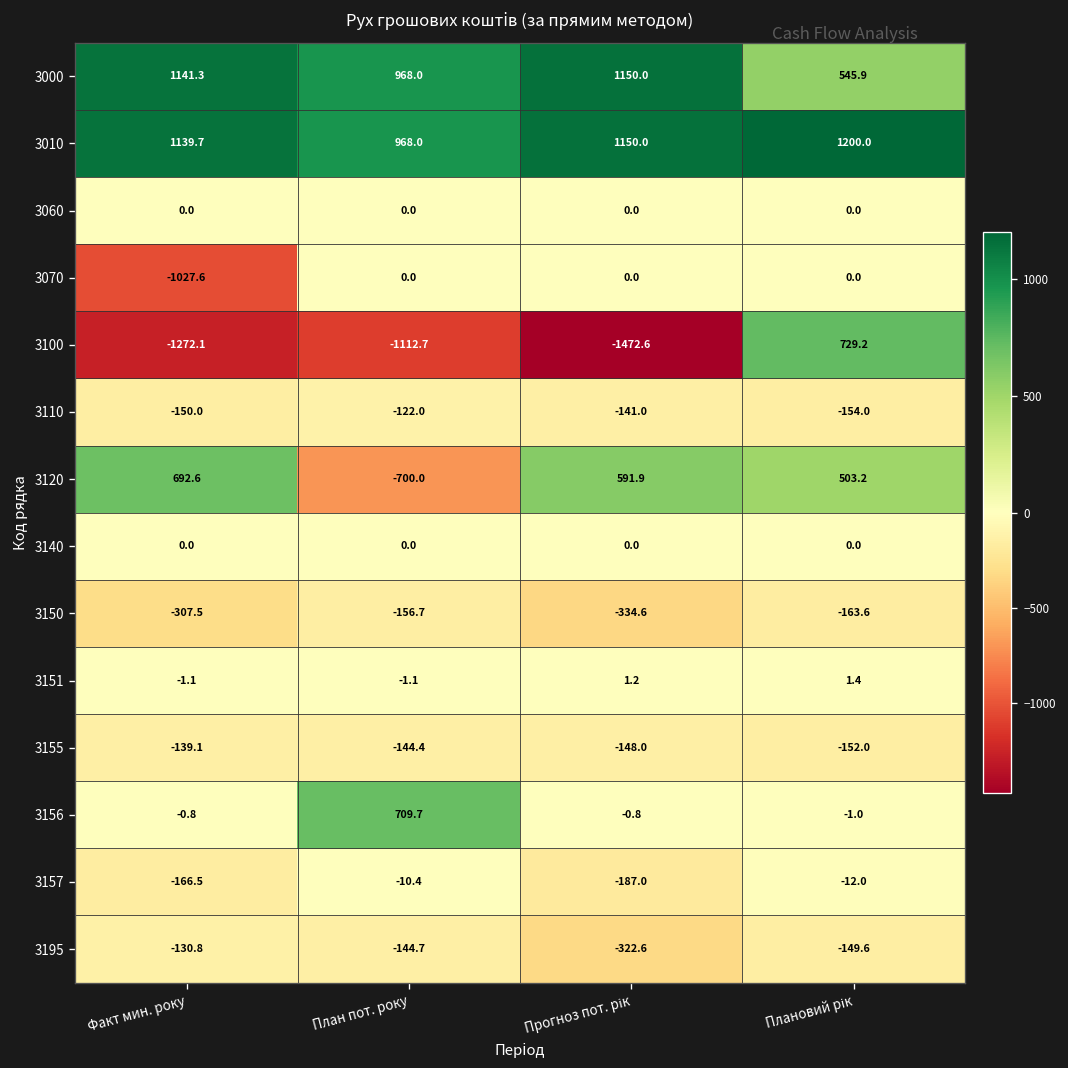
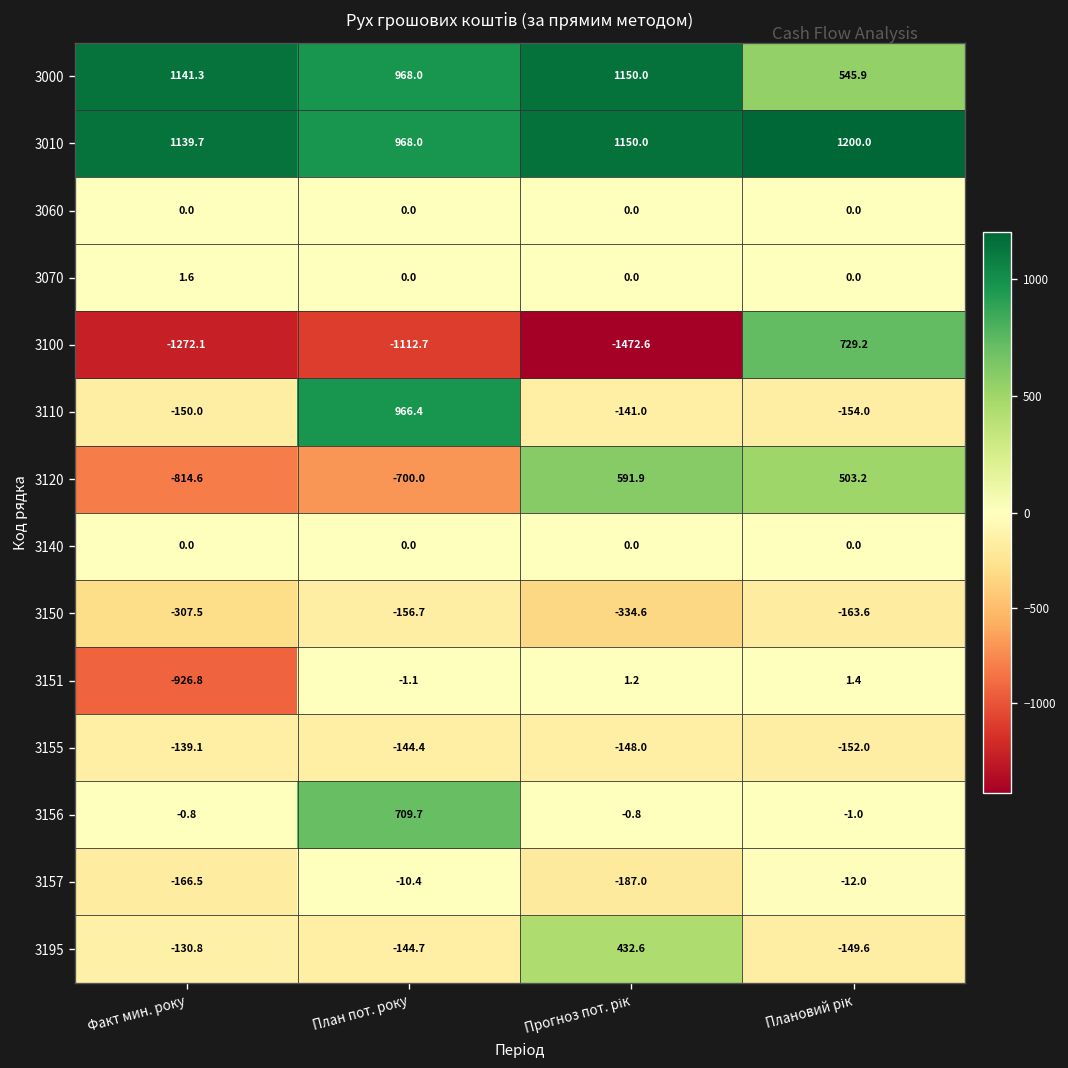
3070, Факт мин. року: -1027.6 -> 1.6
3110, План пот. року: -122.0 -> 966.4
3120, Факт мин. року: 692.6 -> -814.6
3151, Факт мин. року: -1.1 -> -926.8
3195, Прогноз пот. рік: -322.6 -> 432.6
